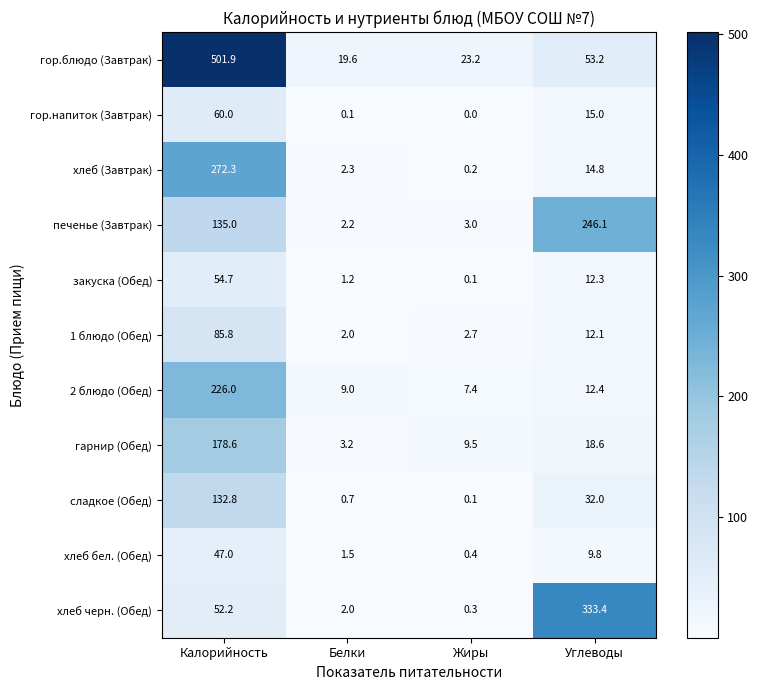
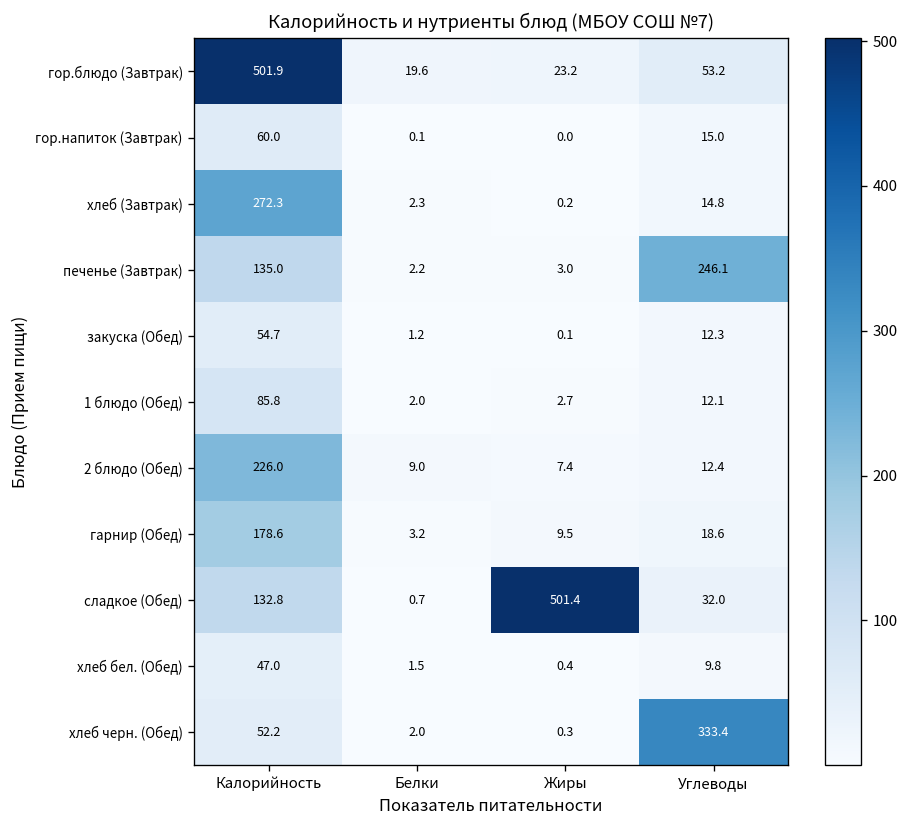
сладкое (Обед), Жиры: 0.1 -> 501.4
